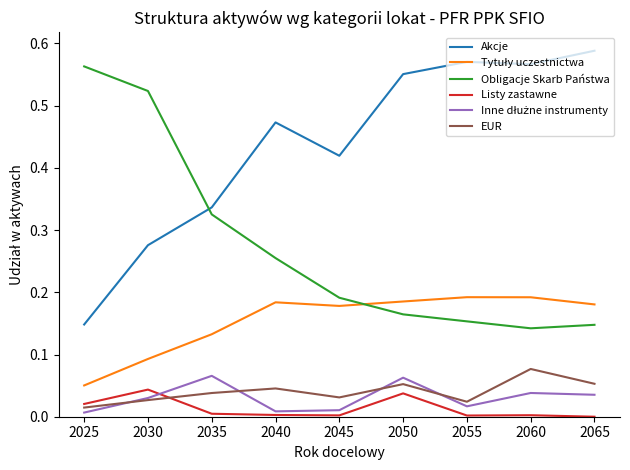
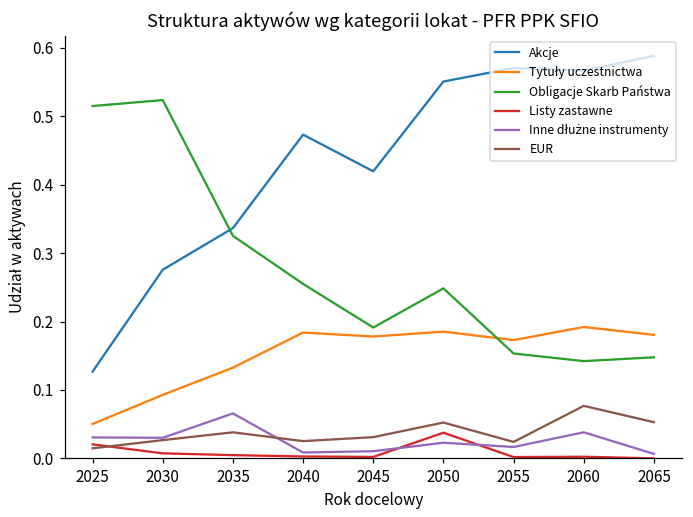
Akcje, 2025: 0.15 -> 0.13
Obligacje Skarb Państwa, 2025: 0.56 -> 0.51
Inne dłużne instrumenty, 2025: 0.01 -> 0.03
Listy zastawne, 2030: 0.04 -> 0.01
EUR, 2040: 0.05 -> 0.03
Obligacje Skarb Państwa, 2050: 0.16 -> 0.25
Inne dłużne instrumenty, 2050: 0.06 -> 0.02
Tytuły uczestnictwa, 2055: 0.19 -> 0.17
Inne dłużne instrumenty, 2065: 0.04 -> 0.01
